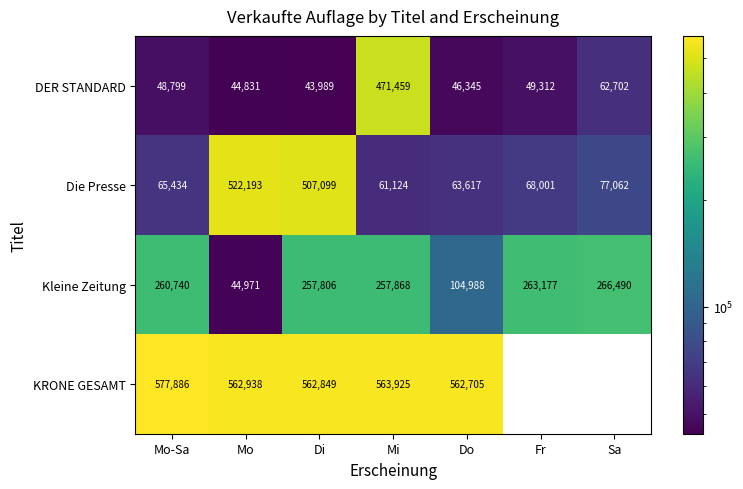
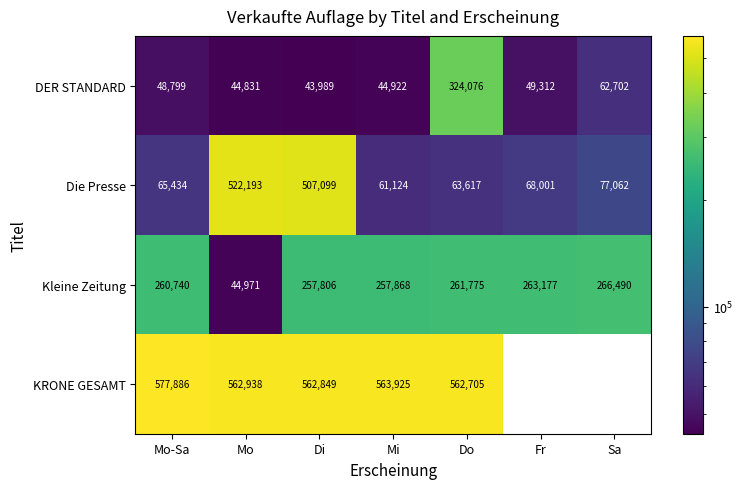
DER STANDARD, Mi: 471,459 -> 44,922
DER STANDARD, Do: 46,345 -> 324,076
Kleine Zeitung, Do: 104,988 -> 261,775
